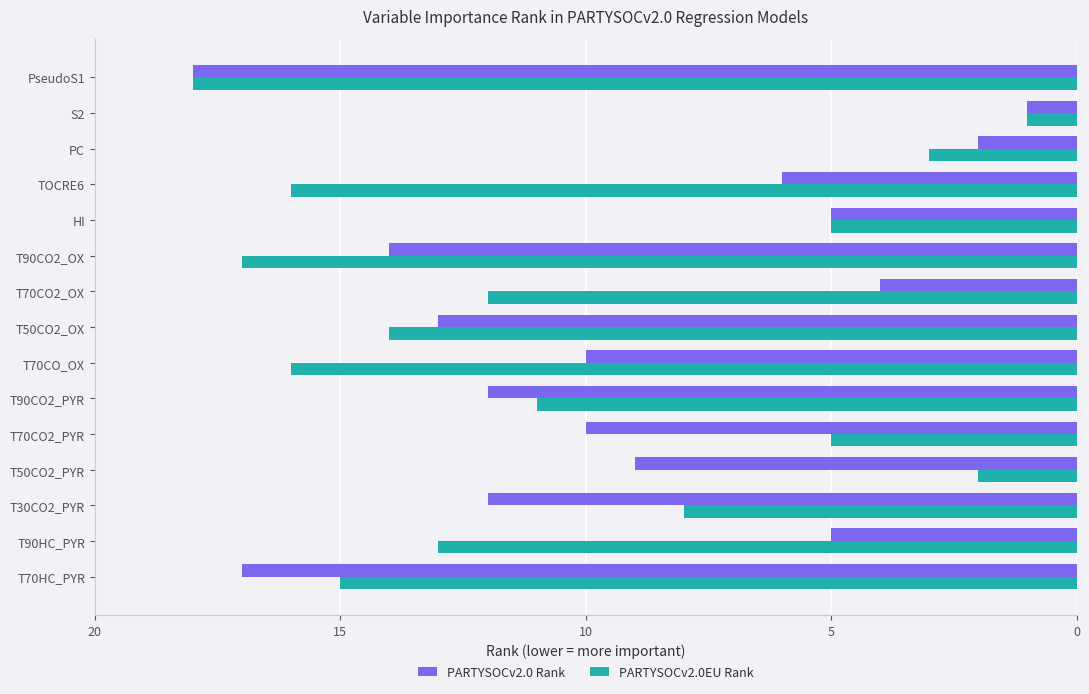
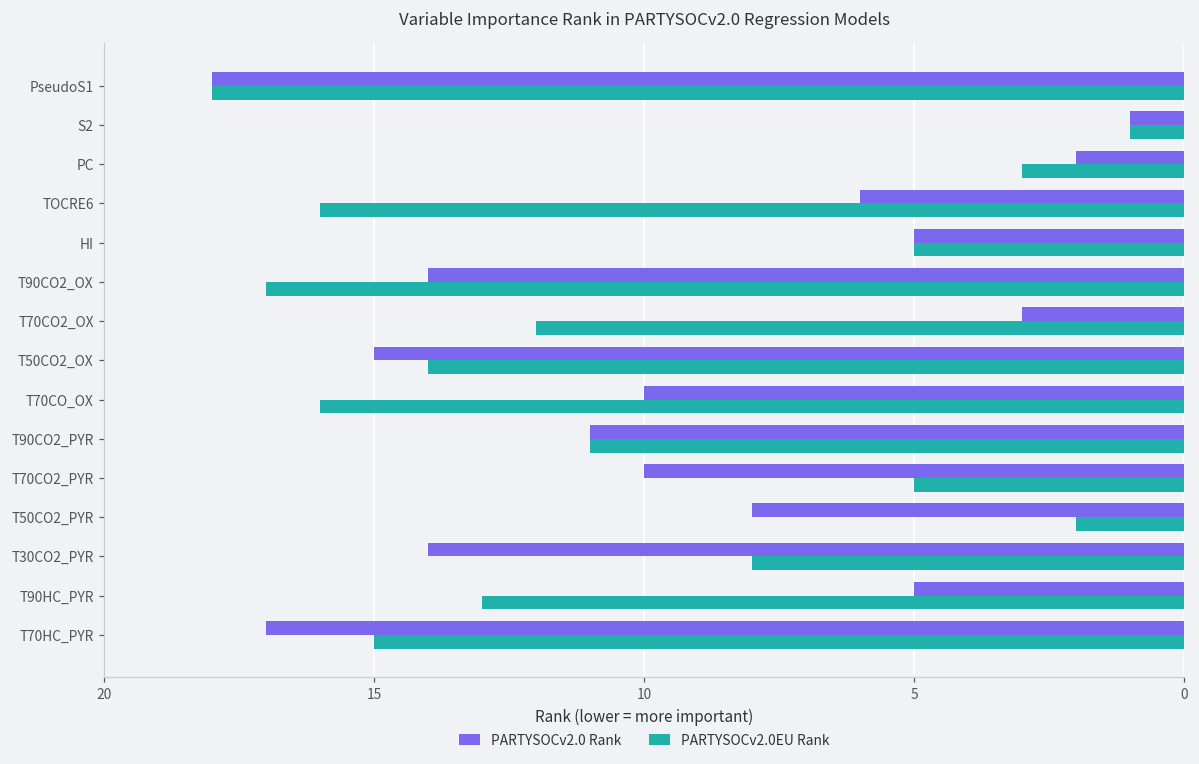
PARTYSOCv2.0 Rank, T70CO2_OX: 4 -> 3
PARTYSOCv2.0 Rank, T50CO2_OX: 13 -> 15
PARTYSOCv2.0 Rank, T90CO2_PYR: 12 -> 11
PARTYSOCv2.0 Rank, T50CO2_PYR: 9 -> 8
PARTYSOCv2.0 Rank, T30CO2_PYR: 12 -> 14
